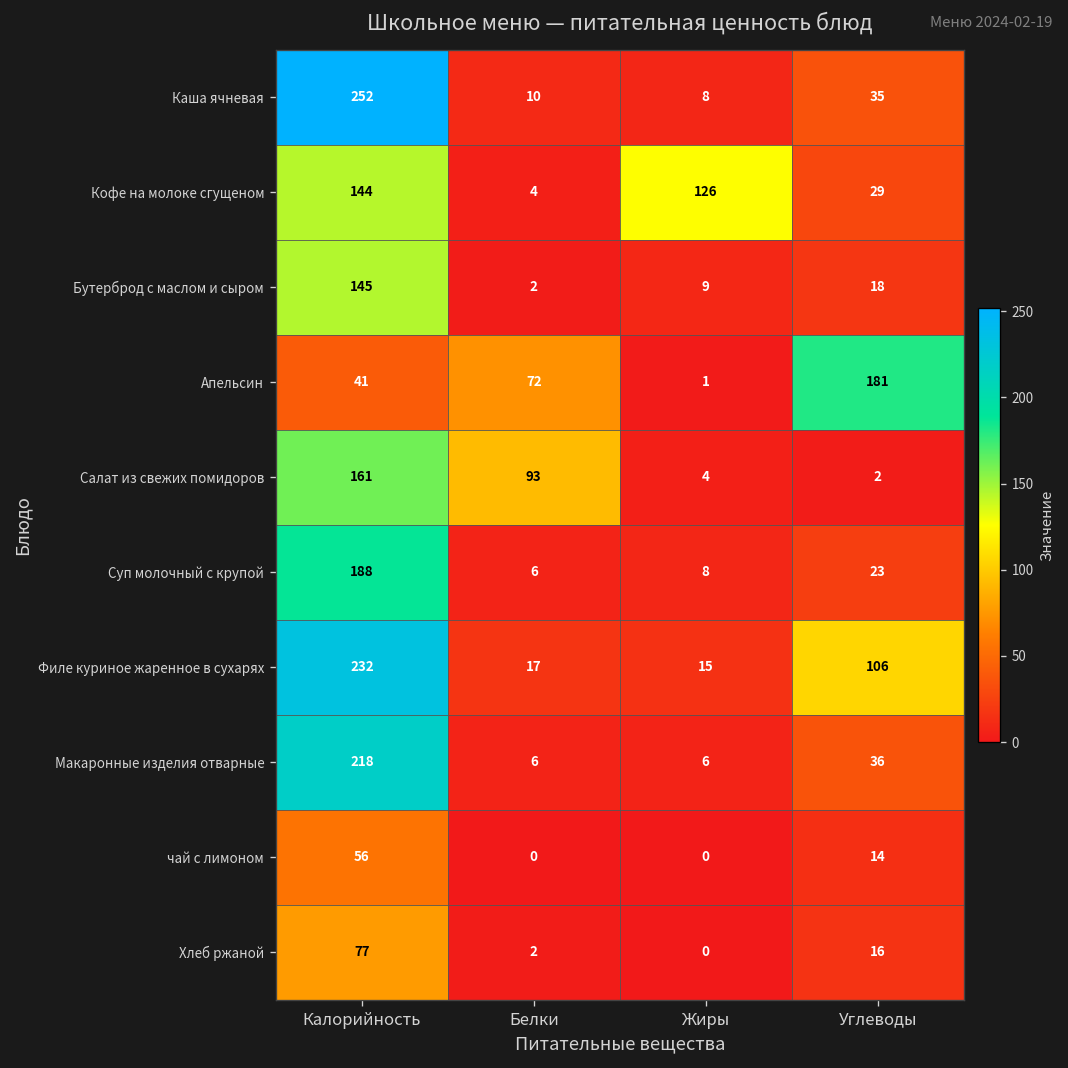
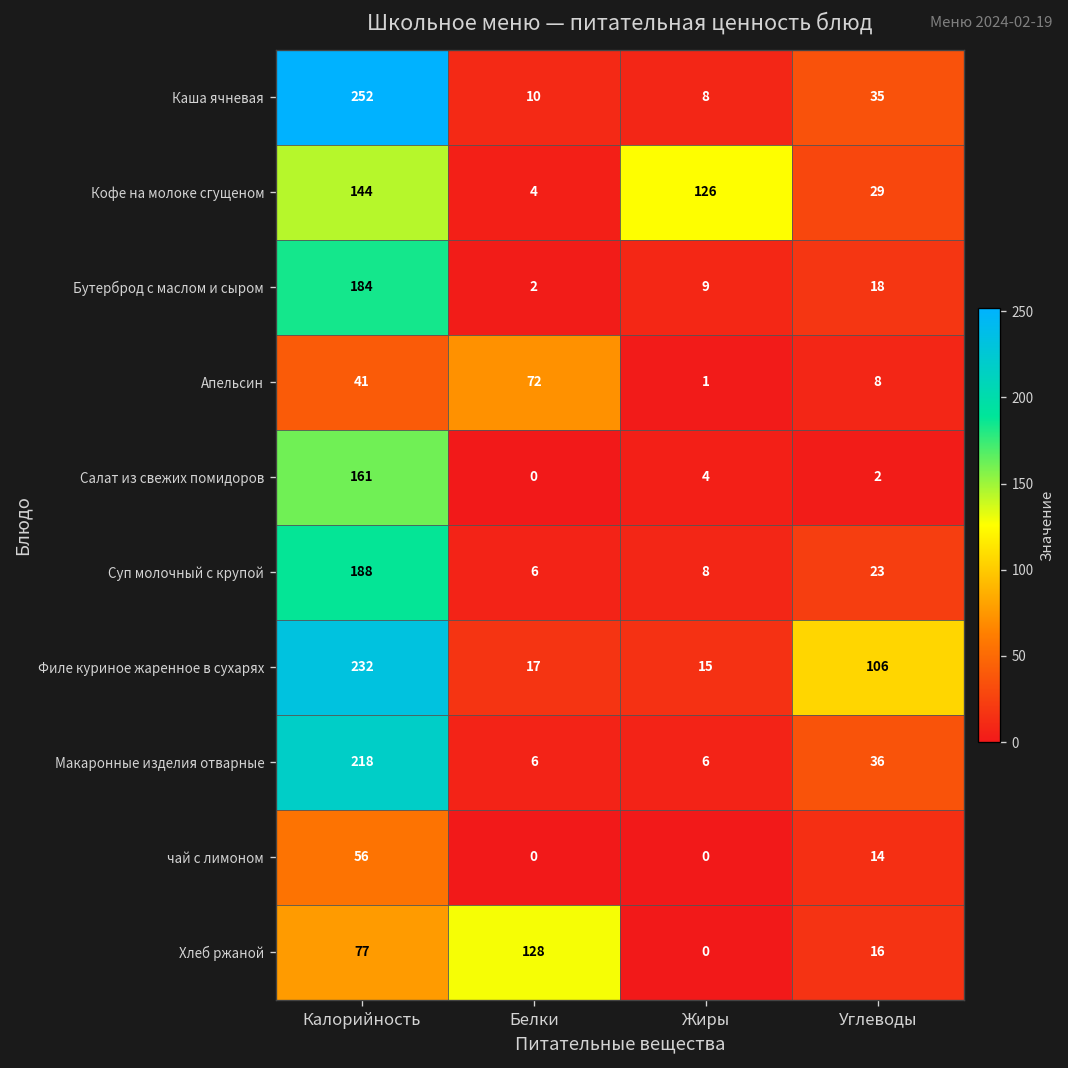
Бутерброд с маслом и сыром, Калорийность: 145 -> 184
Апельсин, Углеводы: 181 -> 8
Салат из свежих помидоров, Белки: 93 -> 0
Хлеб ржаной, Белки: 2 -> 128
